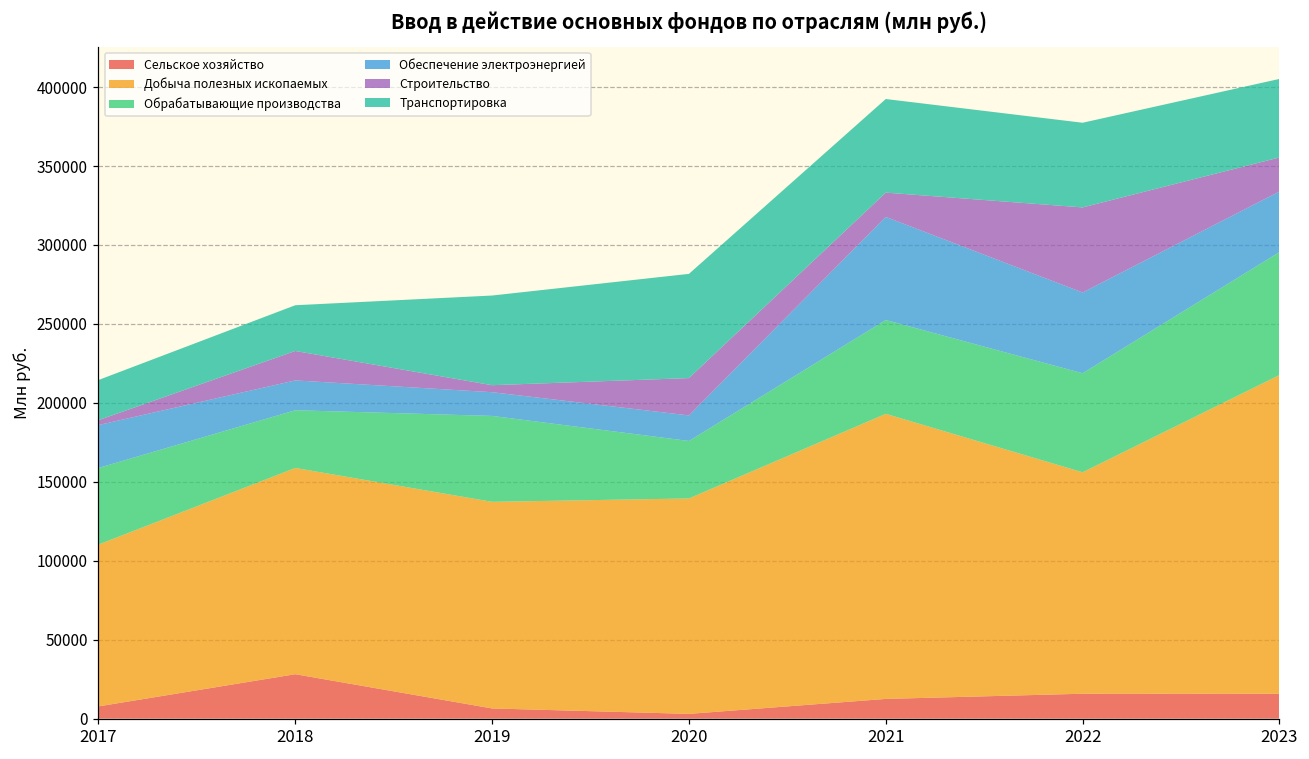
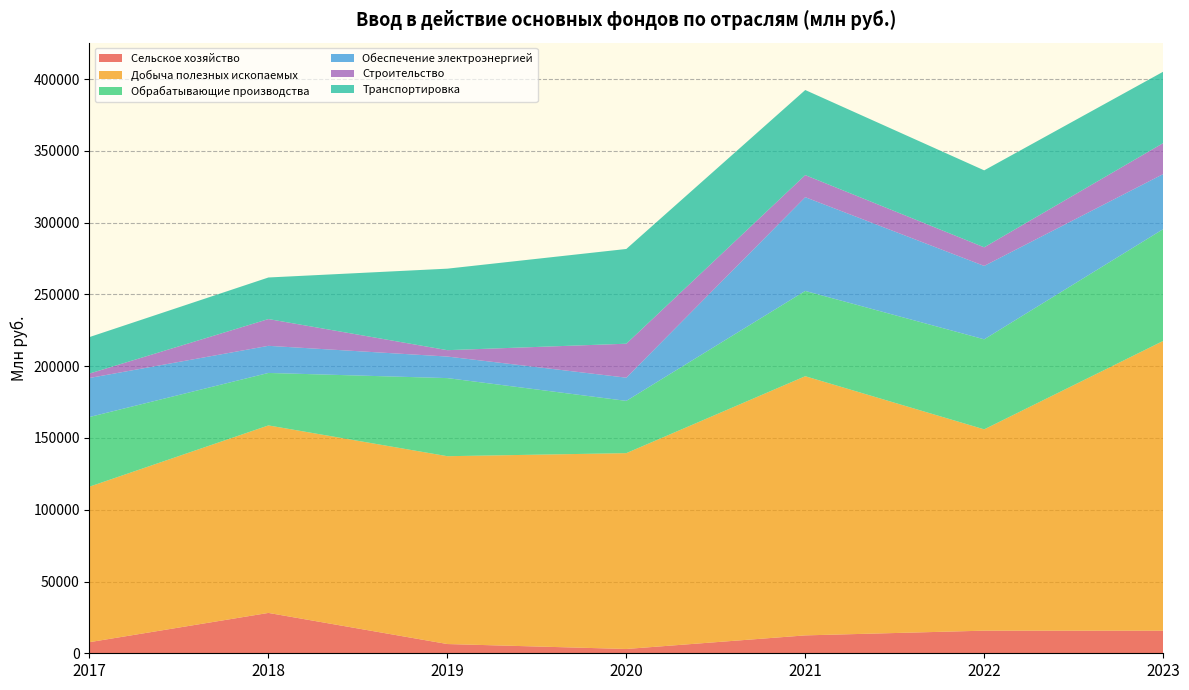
Добыча полезных ископаемых, 2017: 102000 -> 108000
Строительство, 2022: 54000 -> 13000
